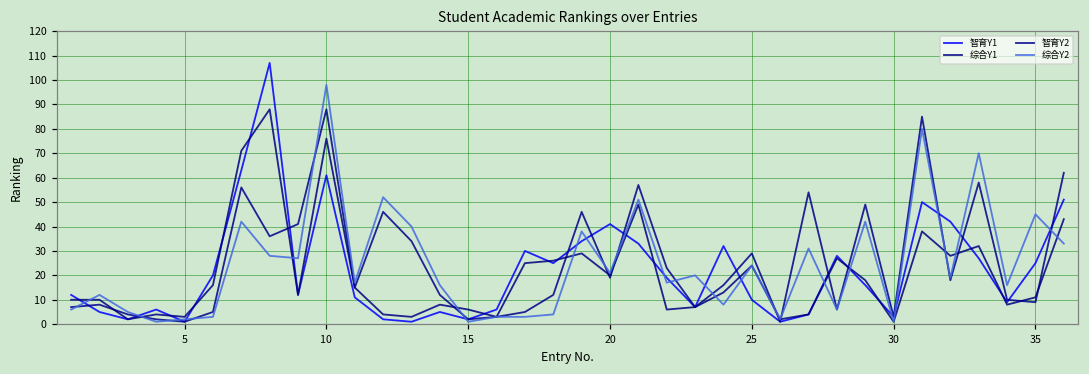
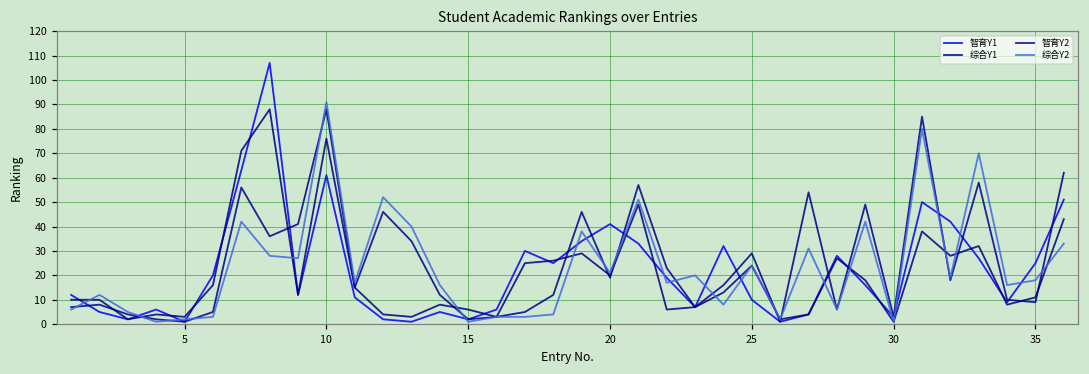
综合Y2, 10: 98 -> 91
综合Y2, 35: 45 -> 18
